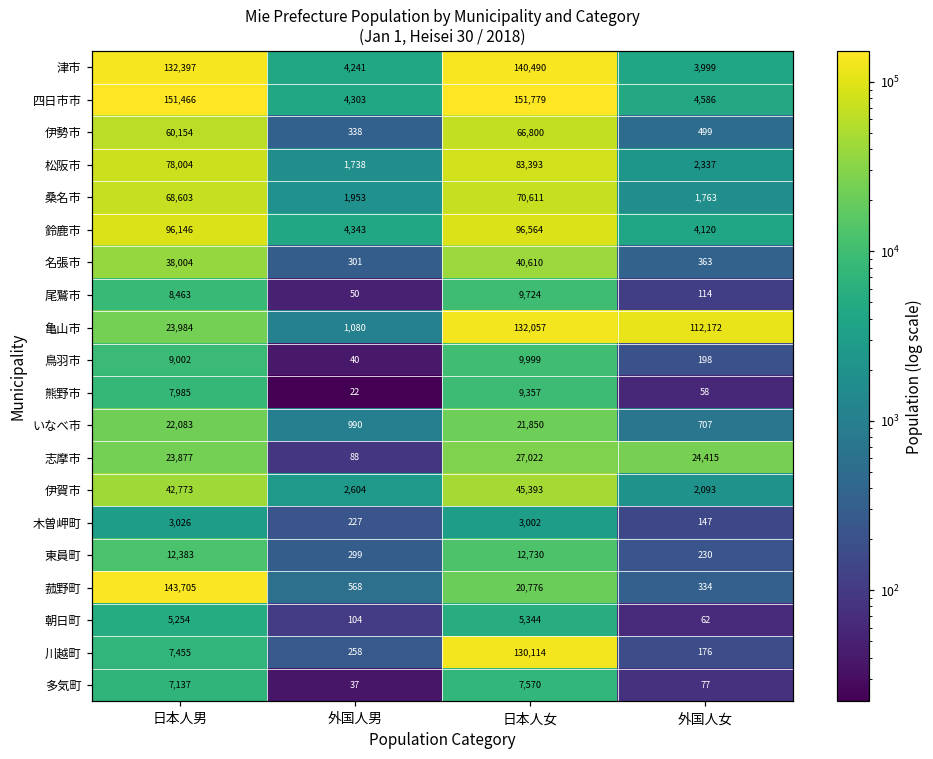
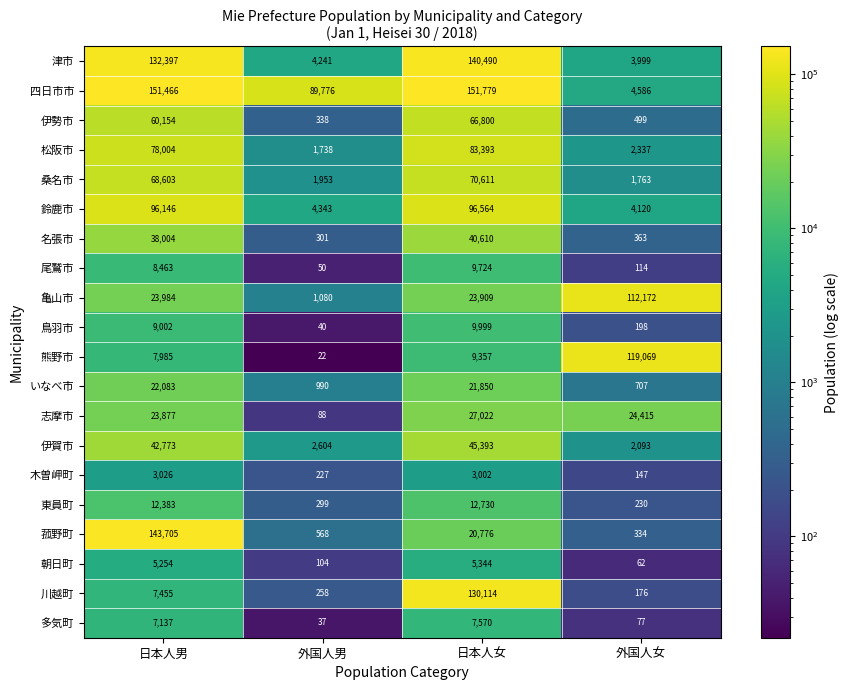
四日市市, 外国人男: 4,303 -> 89,776
亀山市, 日本人女: 132,057 -> 23,909
熊野市, 外国人女: 58 -> 119,069
